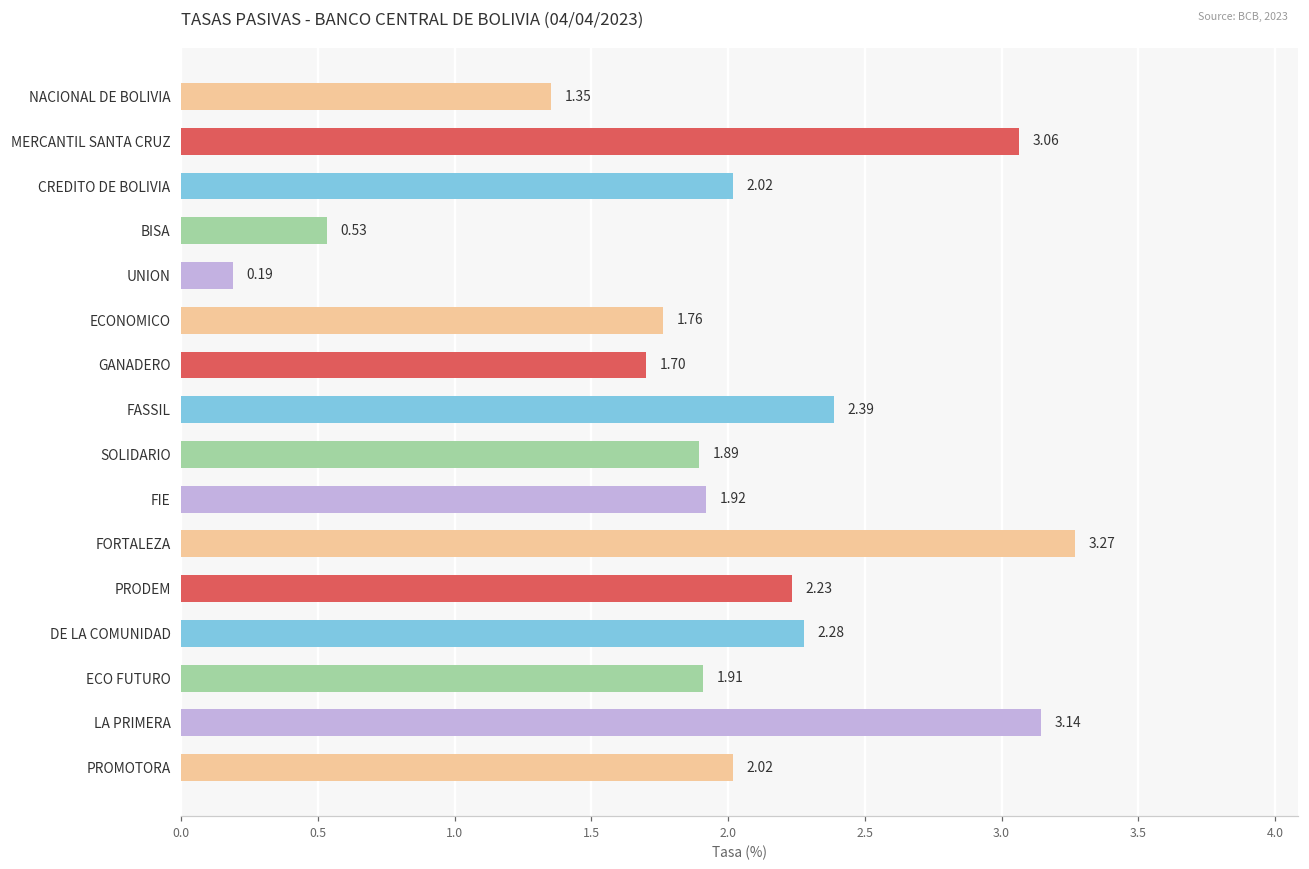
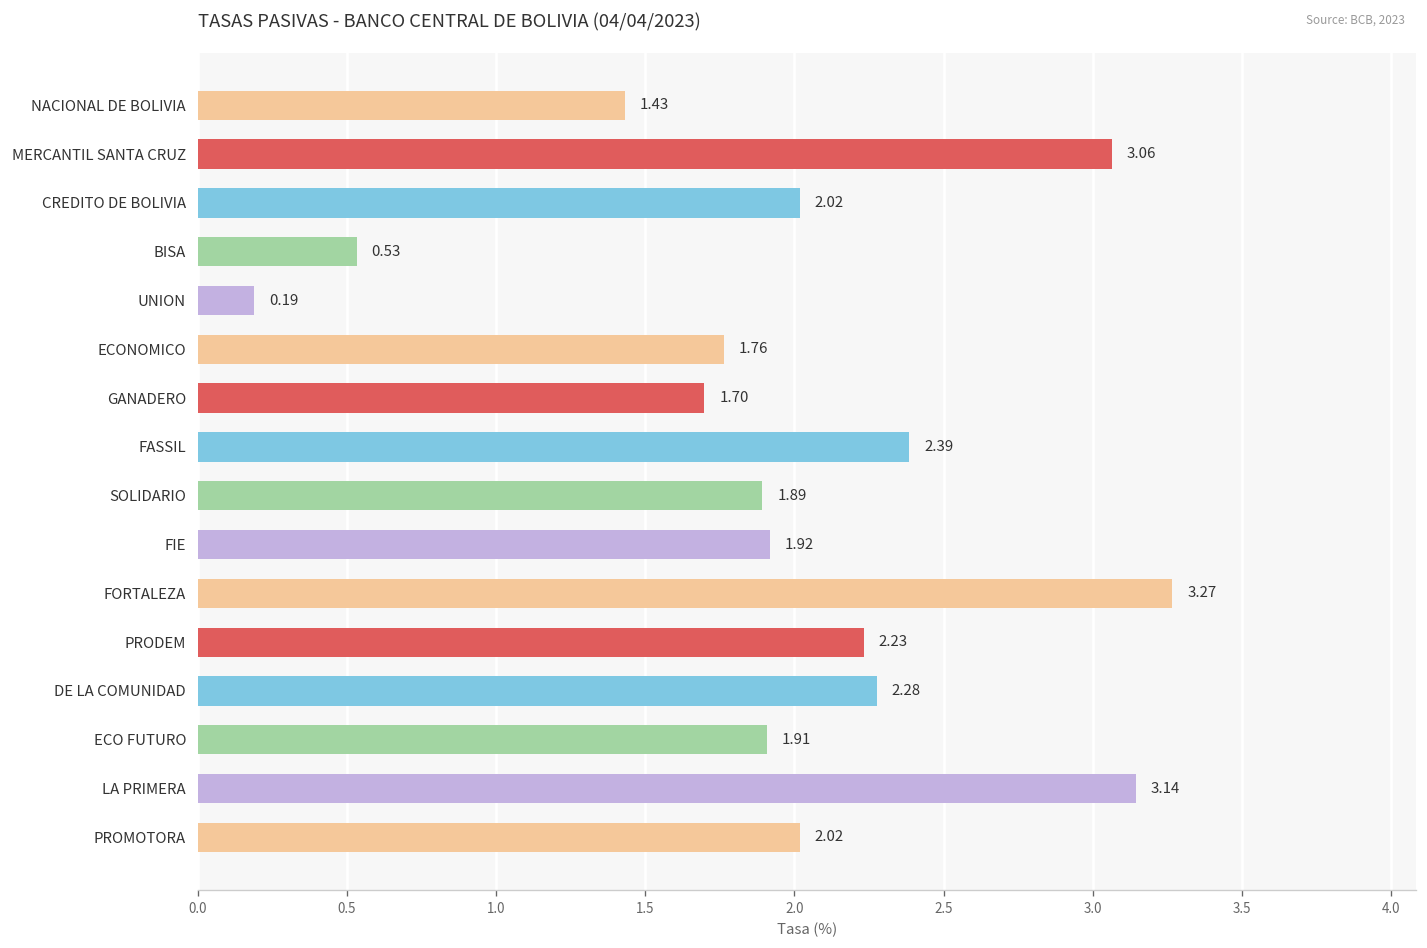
NACIONAL DE BOLIVIA: 1.35 -> 1.43
